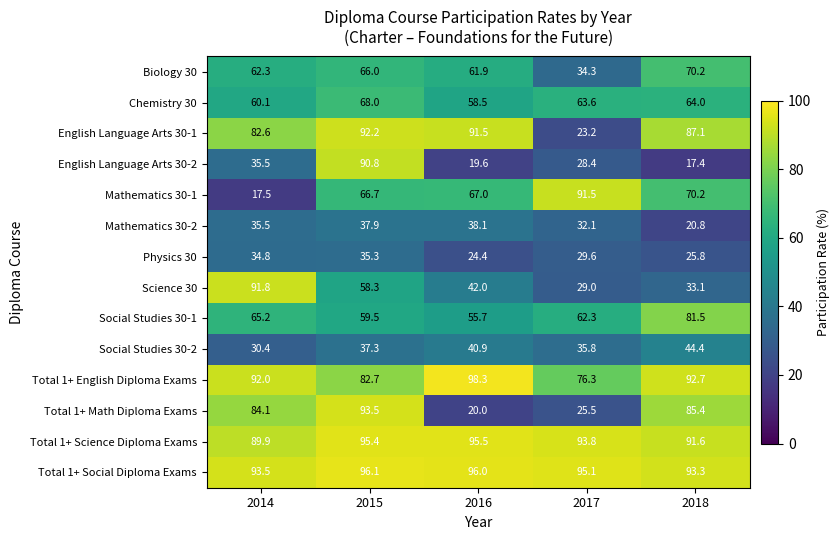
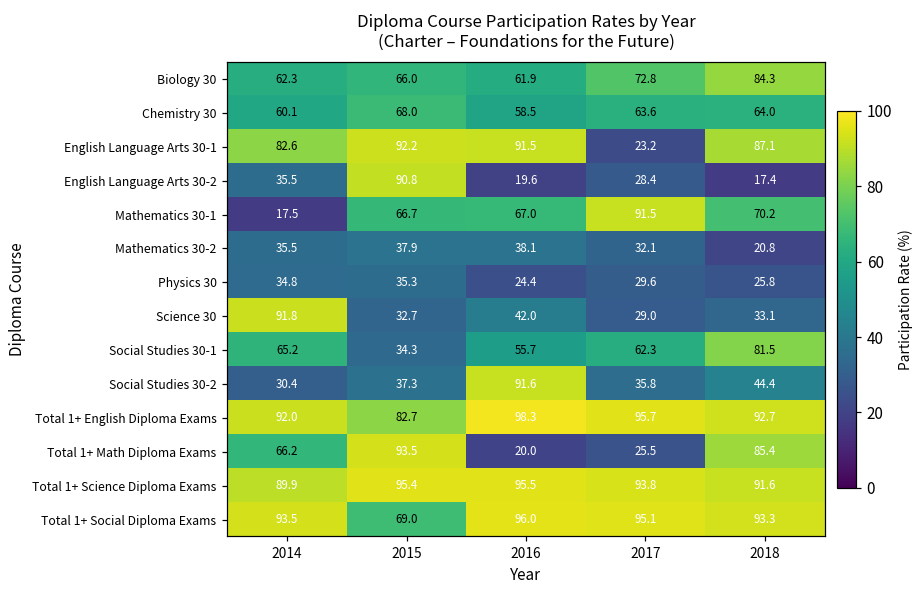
Biology 30, 2017: 34.3 -> 72.8
Biology 30, 2018: 70.2 -> 84.3
Science 30, 2015: 58.3 -> 32.7
Social Studies 30-1, 2015: 59.5 -> 34.3
Social Studies 30-2, 2016: 40.9 -> 91.6
Total 1+ English Diploma Exams, 2017: 76.3 -> 95.7
Total 1+ Math Diploma Exams, 2014: 84.1 -> 66.2
Total 1+ Social Diploma Exams, 2015: 96.1 -> 69.0
